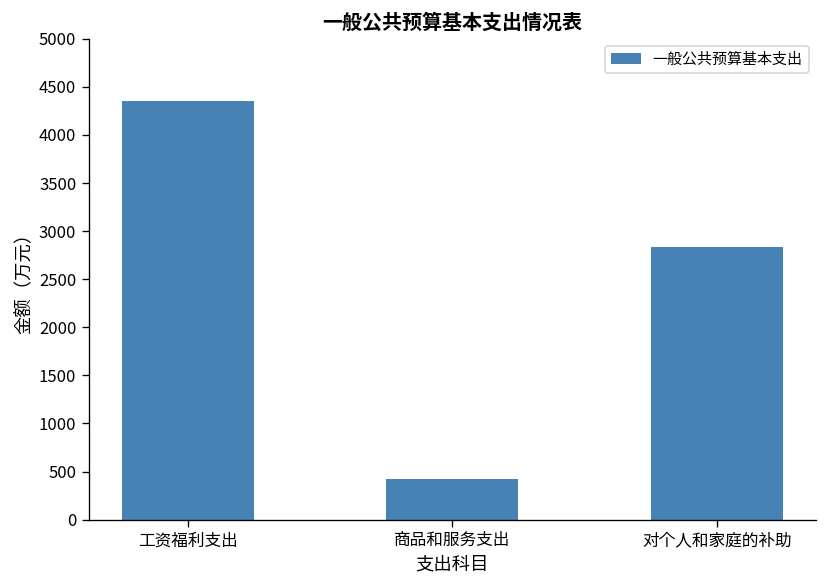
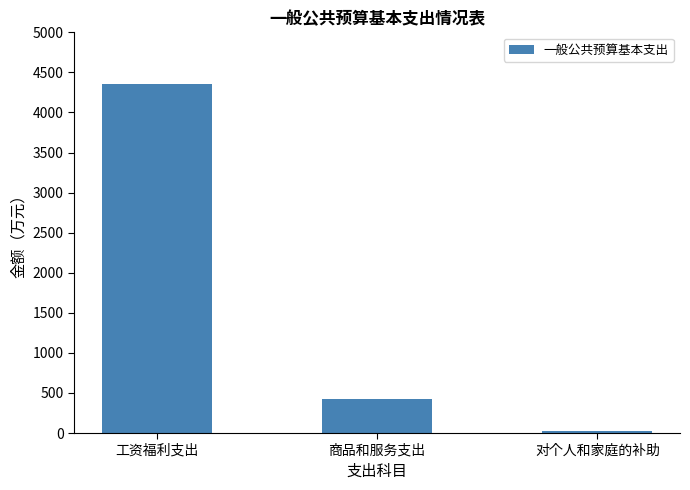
对个人和家庭的补助: 2800 -> 0
